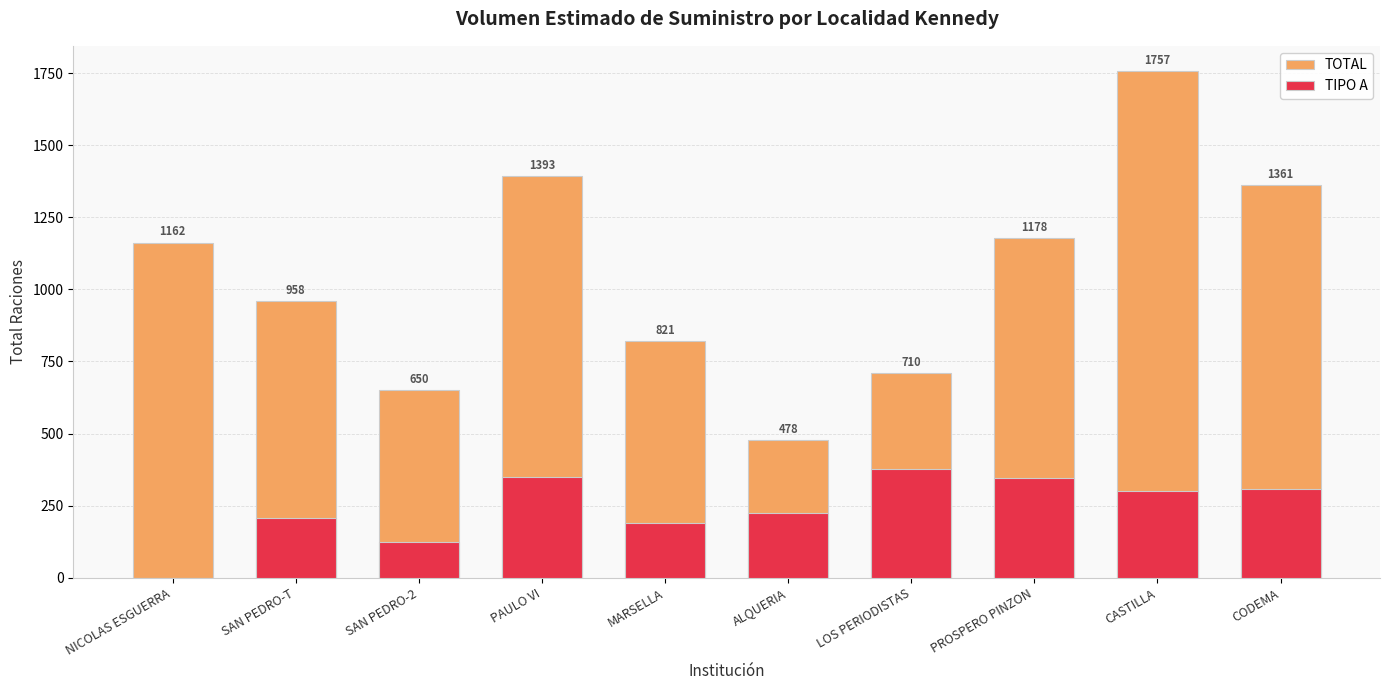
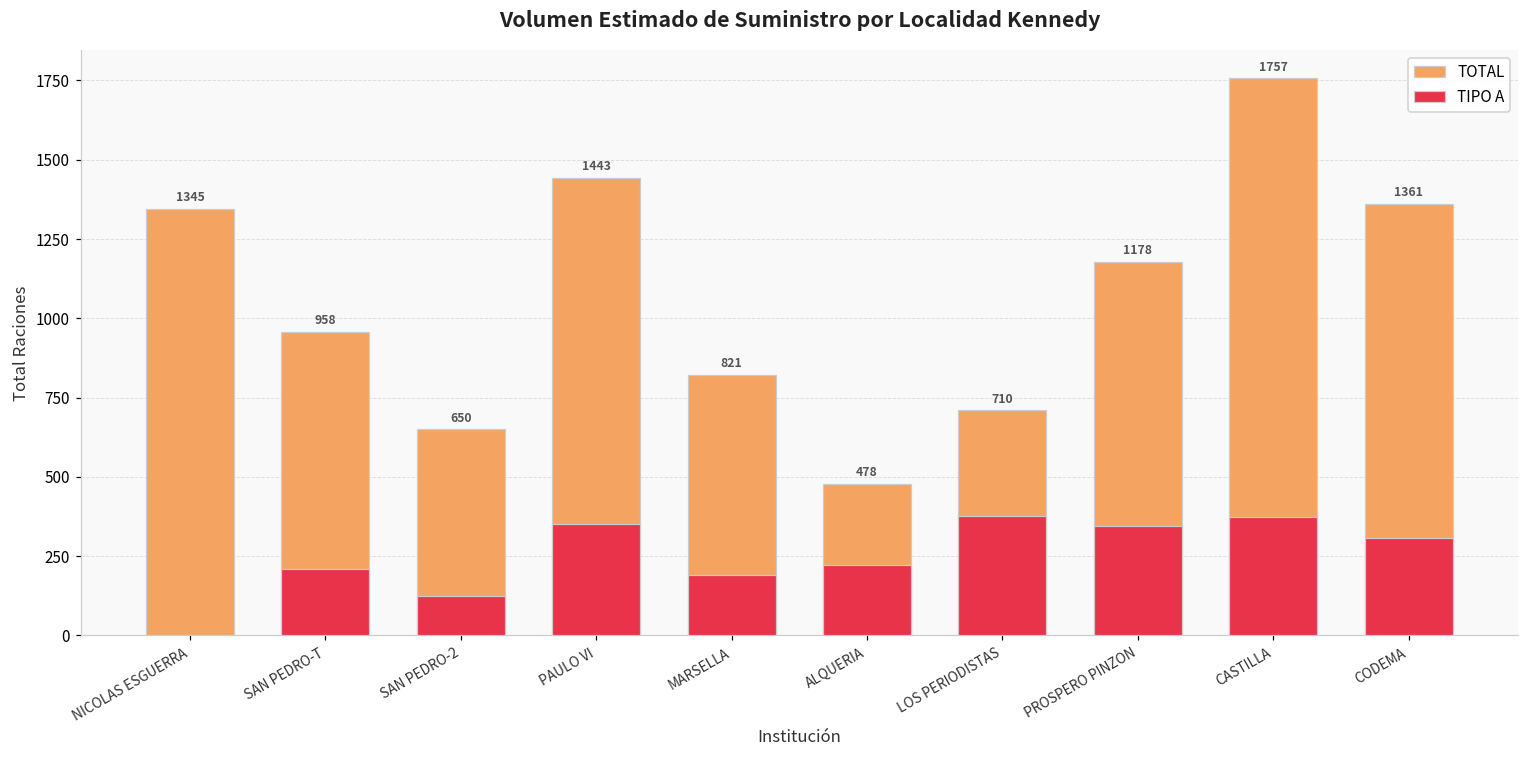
TOTAL, NICOLAS ESGUERRA: 1162 -> 1345
TOTAL, PAULO VI: 1393 -> 1443
TIPO A, CASTILLA: 300 -> 370
